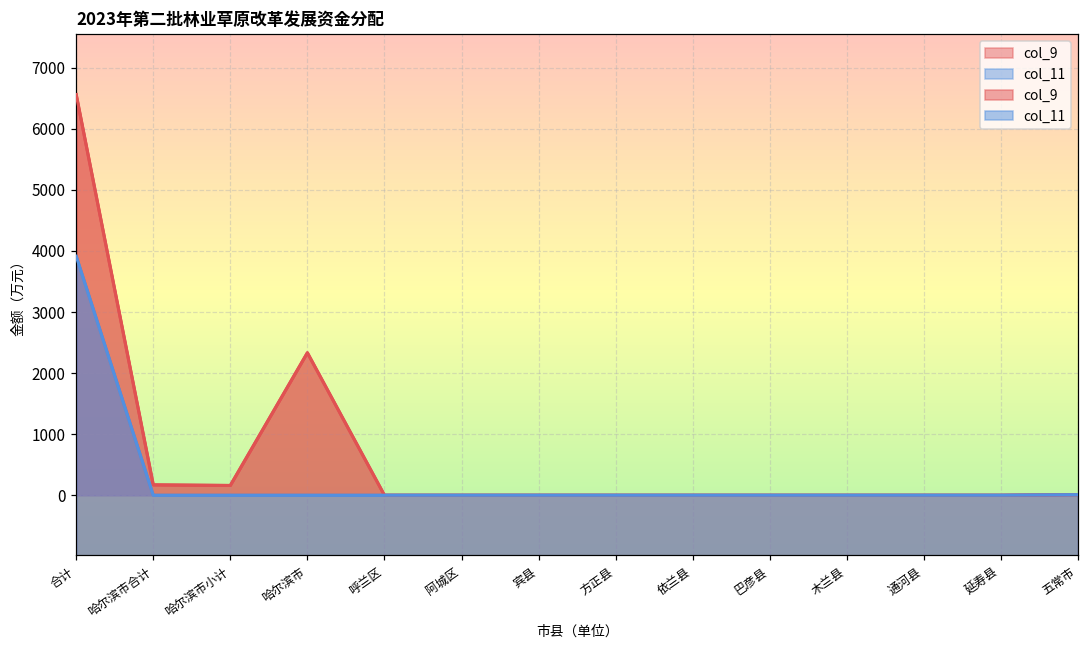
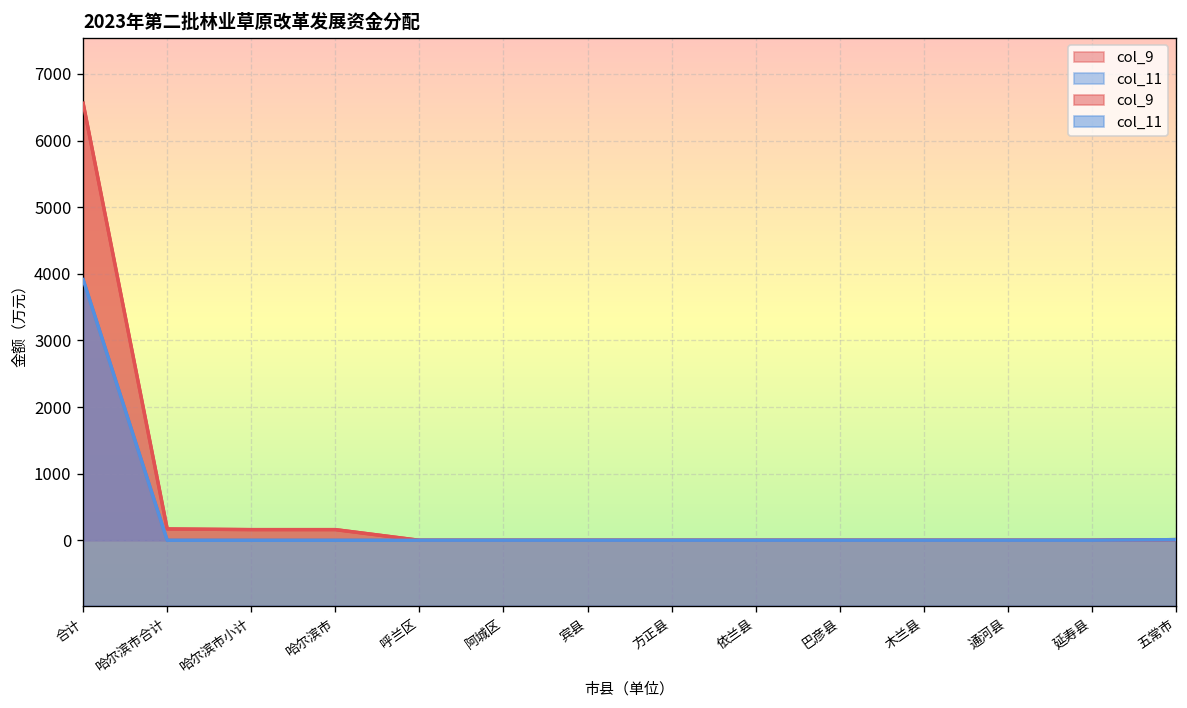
col_9, 哈尔滨市: 2300 -> 200
